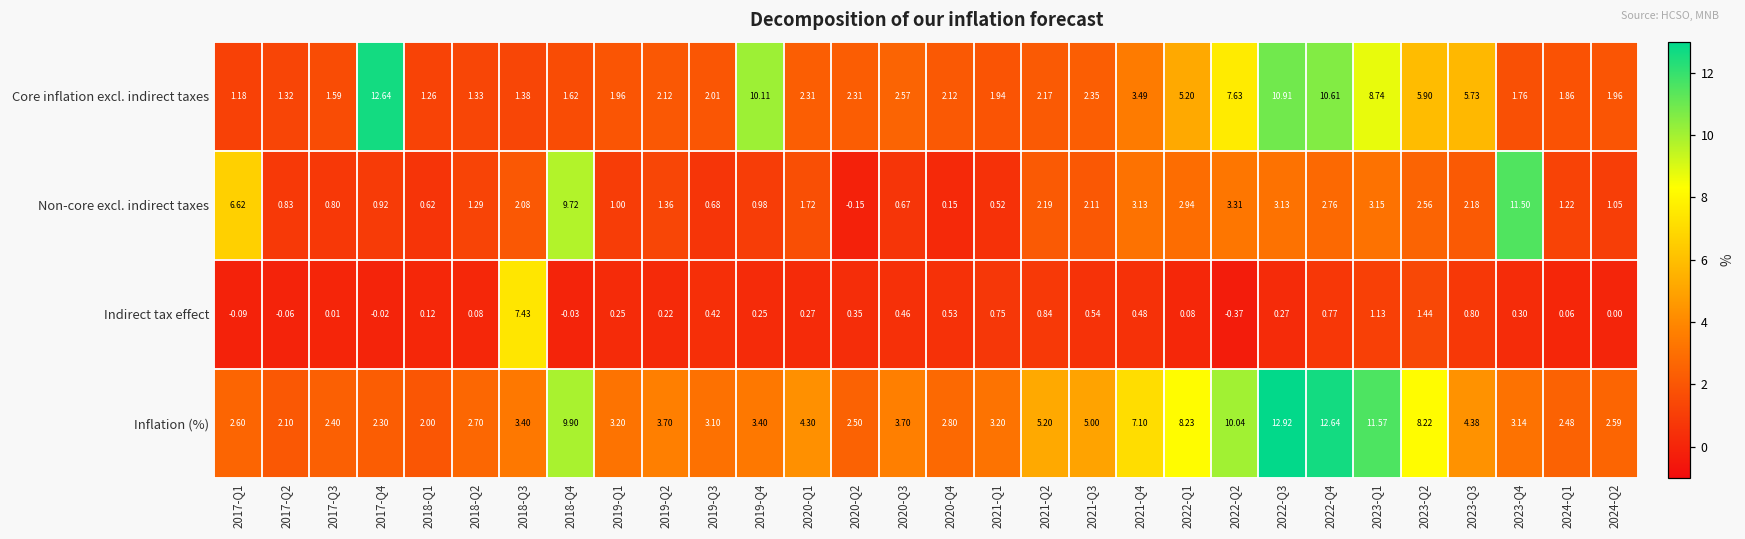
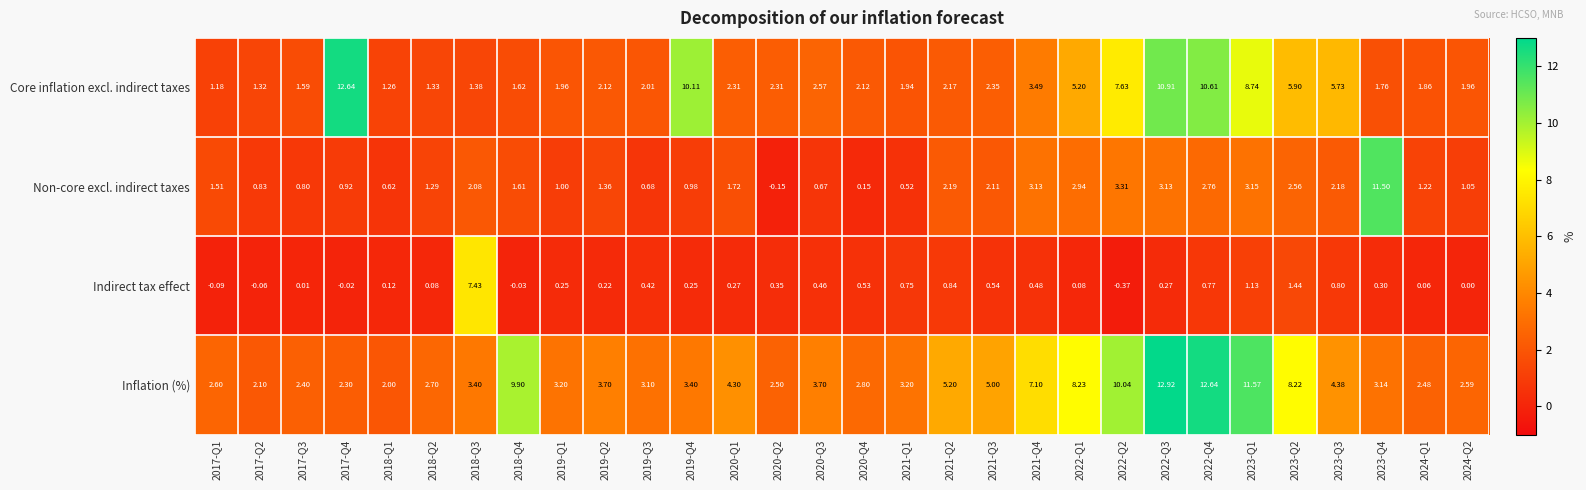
Non-core excl. indirect taxes, 2017-Q1: 6.62 -> 1.51
Non-core excl. indirect taxes, 2018-Q4: 9.72 -> 1.61
